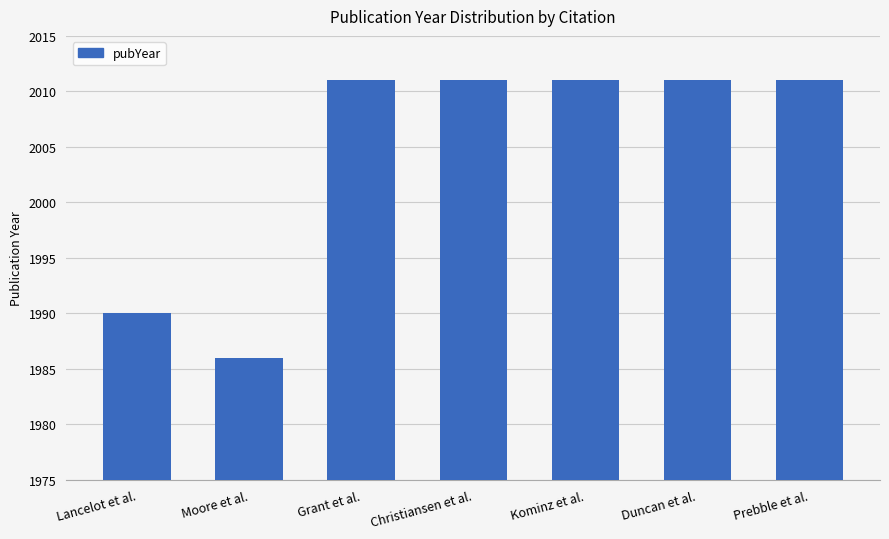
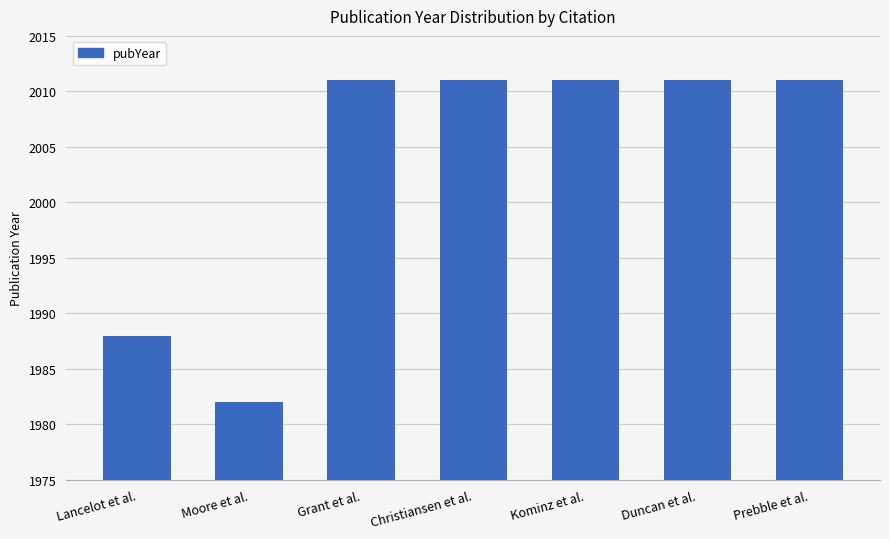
Lancelot et al.: 1990 -> 1988
Moore et al.: 1986 -> 1982
